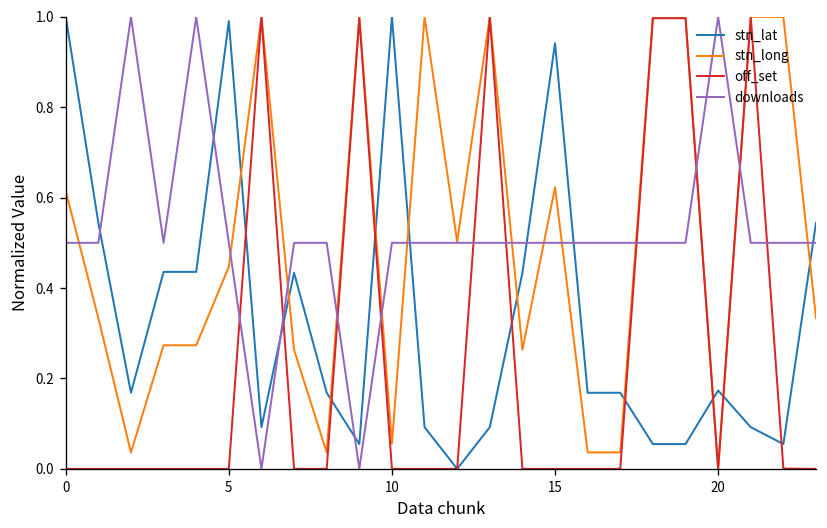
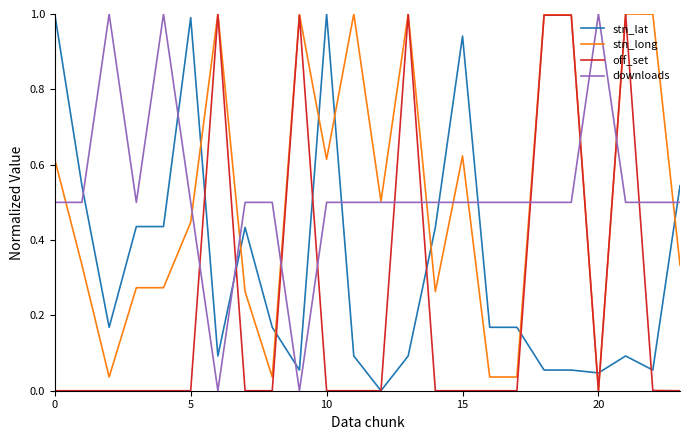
stn_long, 10: 0.06 -> 0.61
stn_lat, 20: 0.17 -> 0.05
